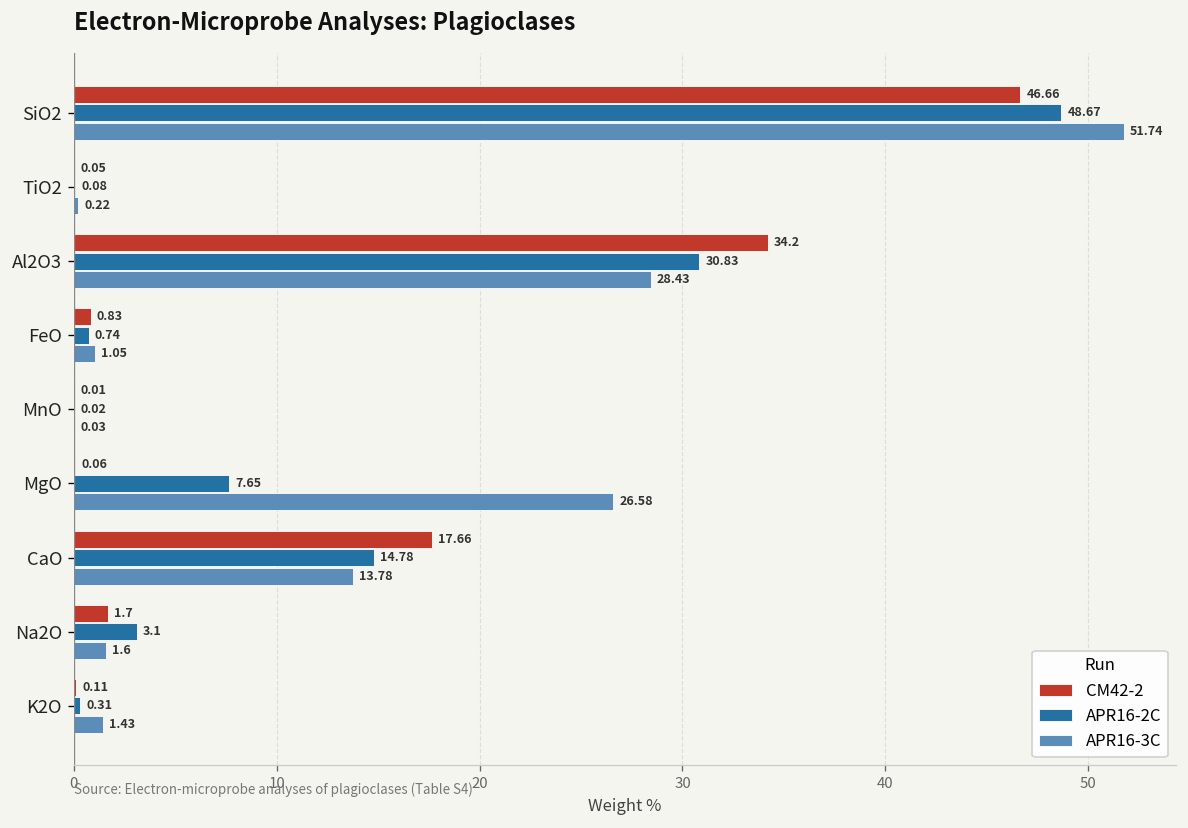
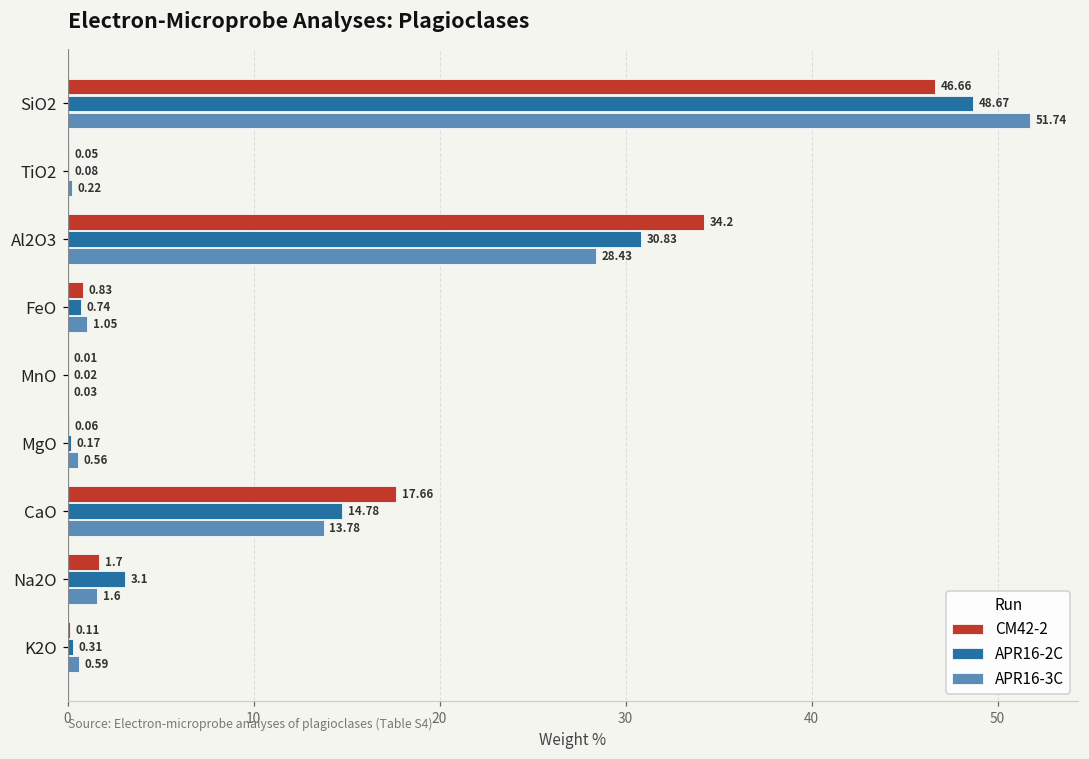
APR16-2C, MgO: 7.65 -> 0.17
APR16-3C, MgO: 26.58 -> 0.56
APR16-3C, K2O: 1.43 -> 0.59
